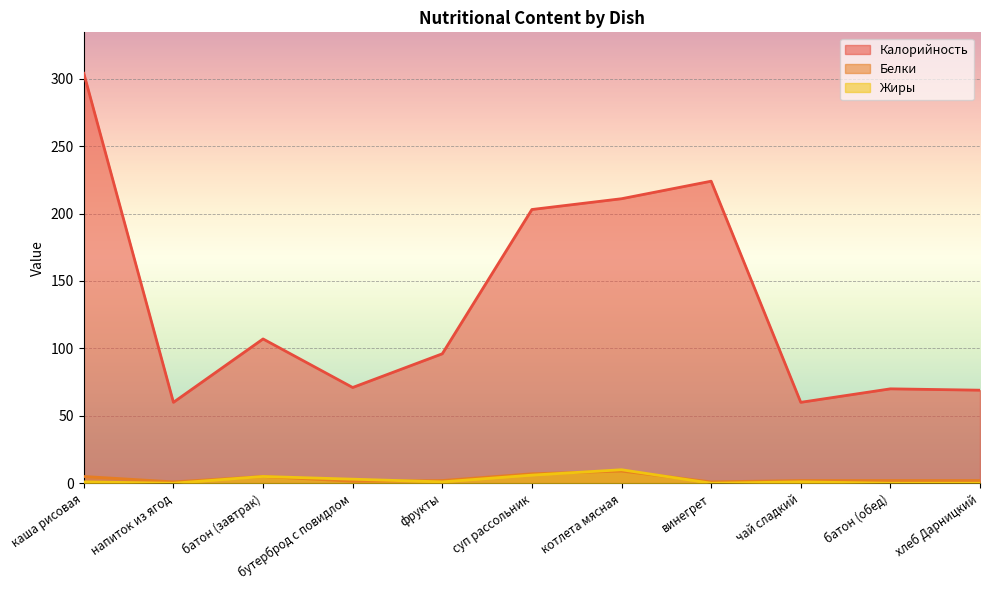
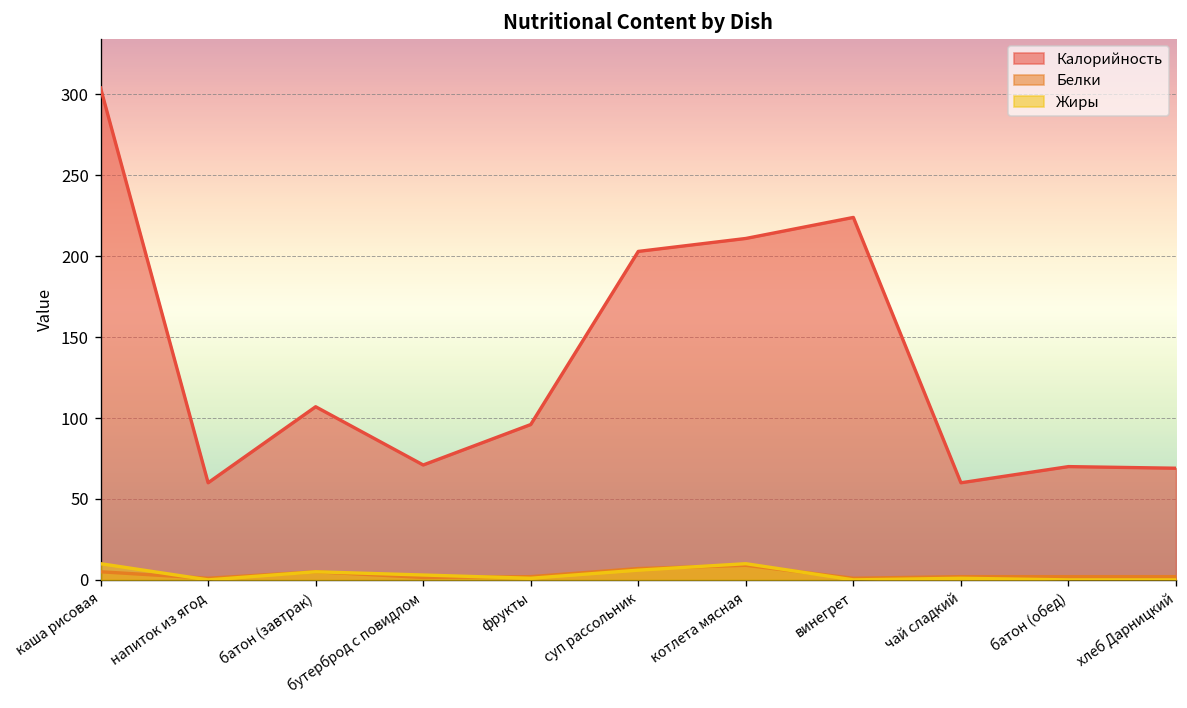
Жиры, каша рисовая: 1 -> 10
